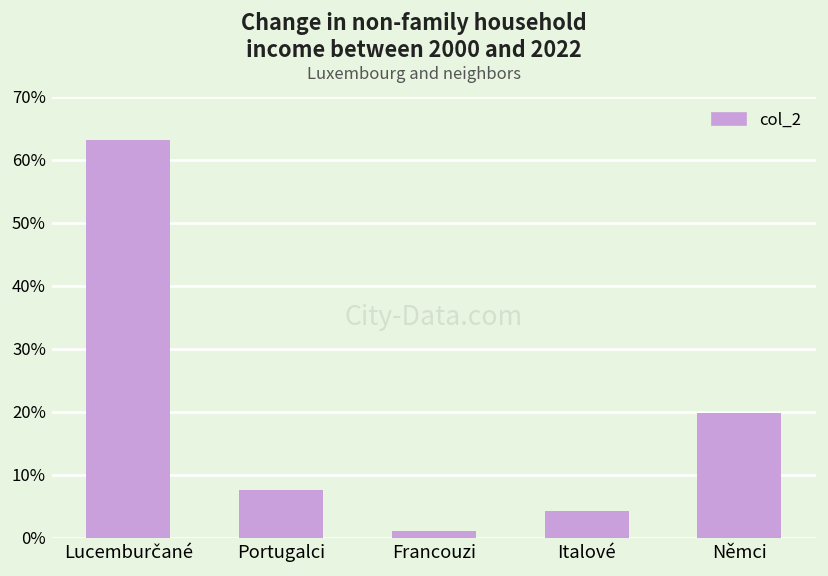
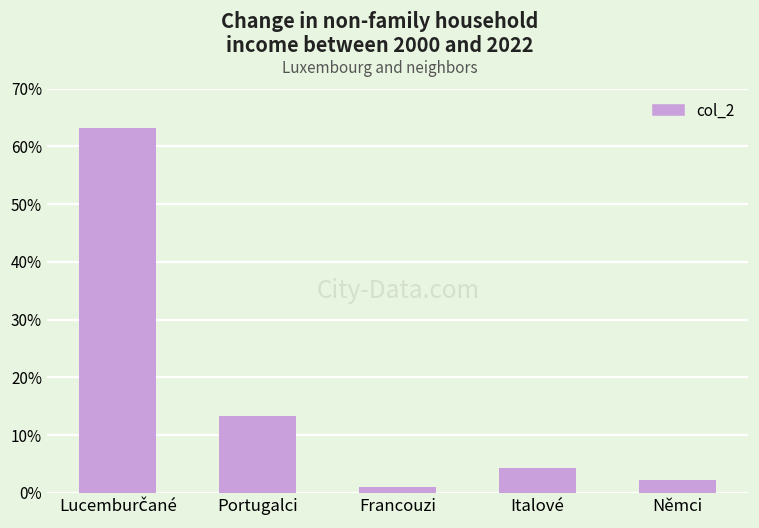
Portugalci: 8% -> 13%
Němci: 20% -> 2%
